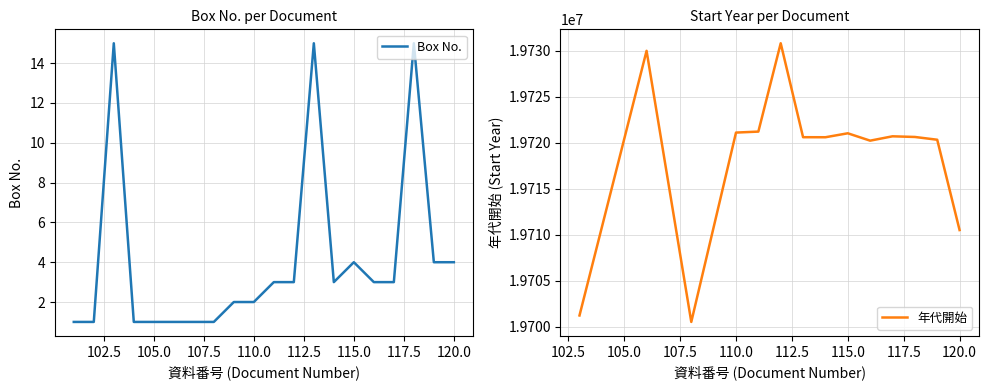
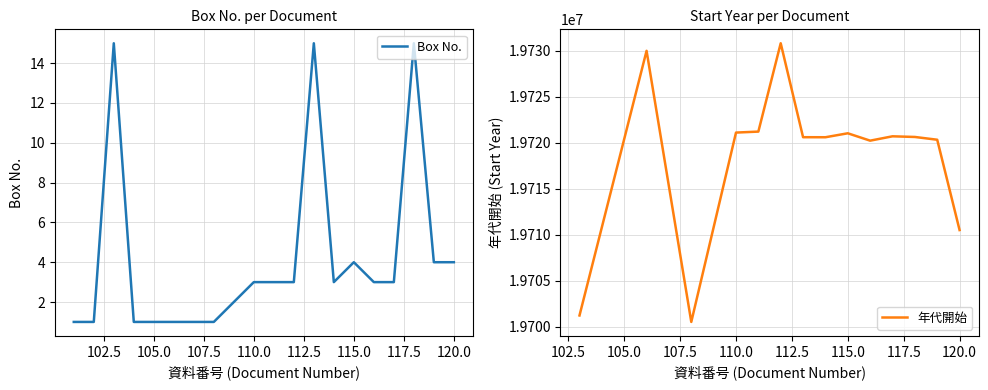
Box No. per Document, 110.0: 2 -> 3
